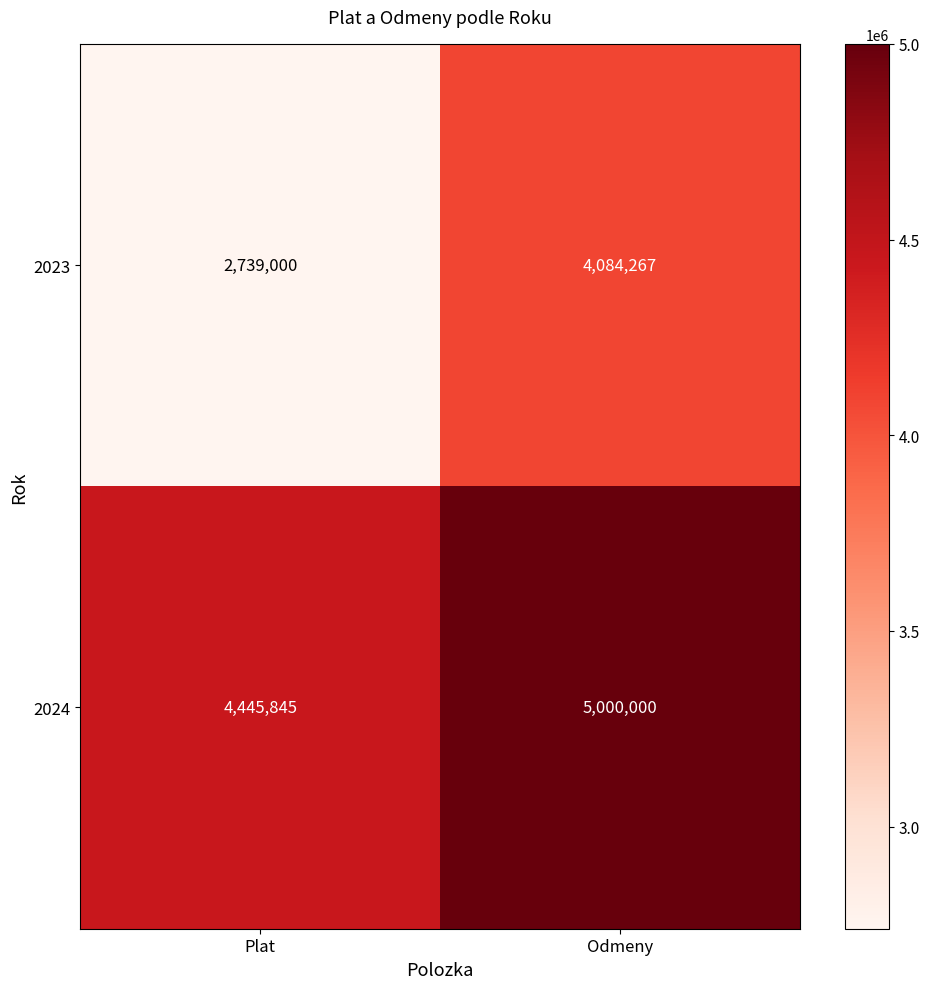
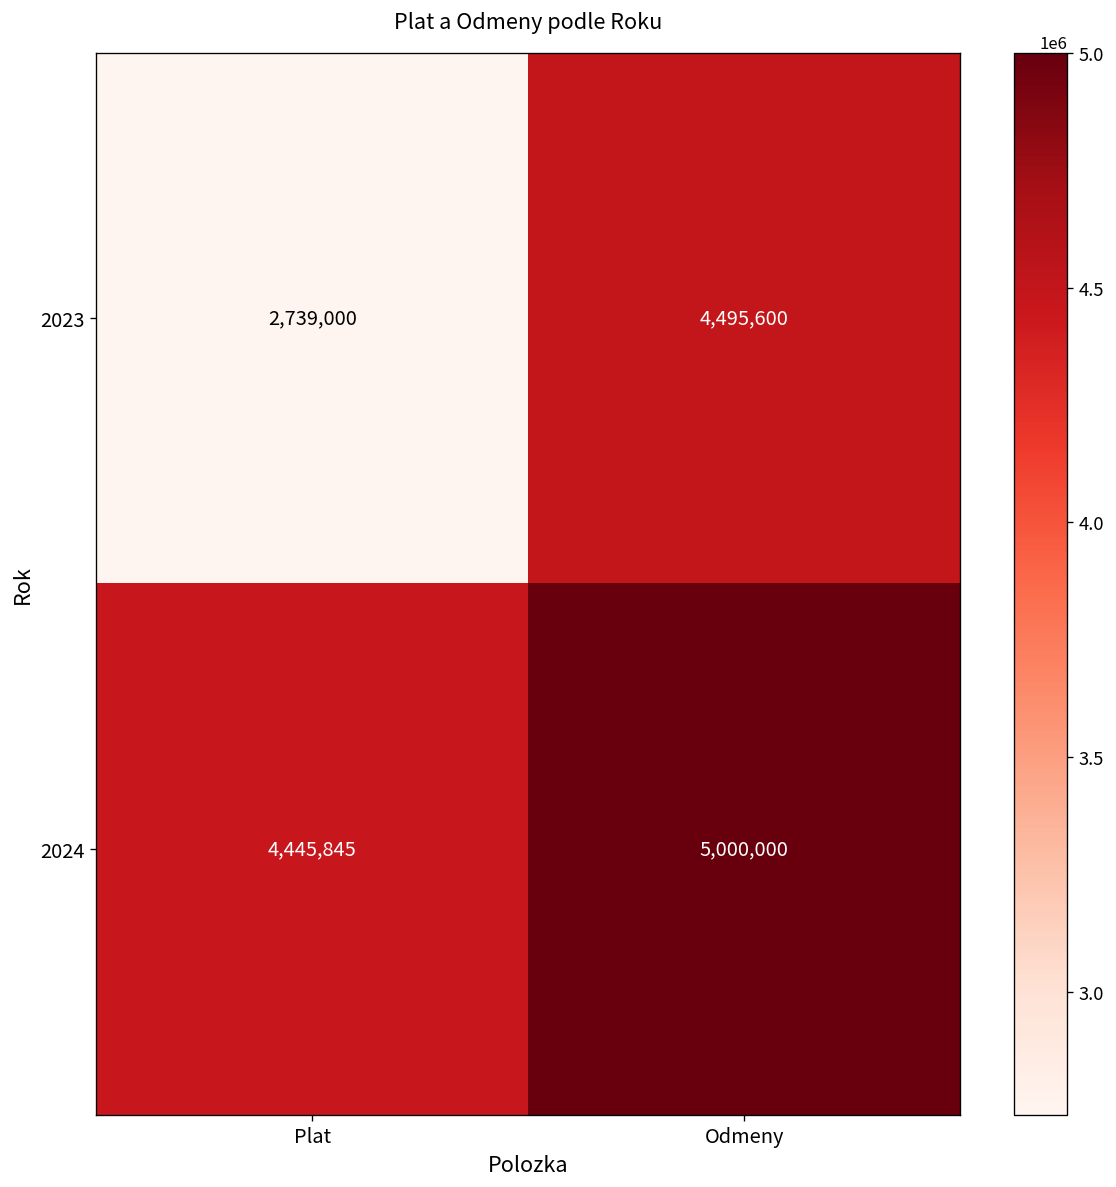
2023, Odmeny: 4,084,267 -> 4,495,600
